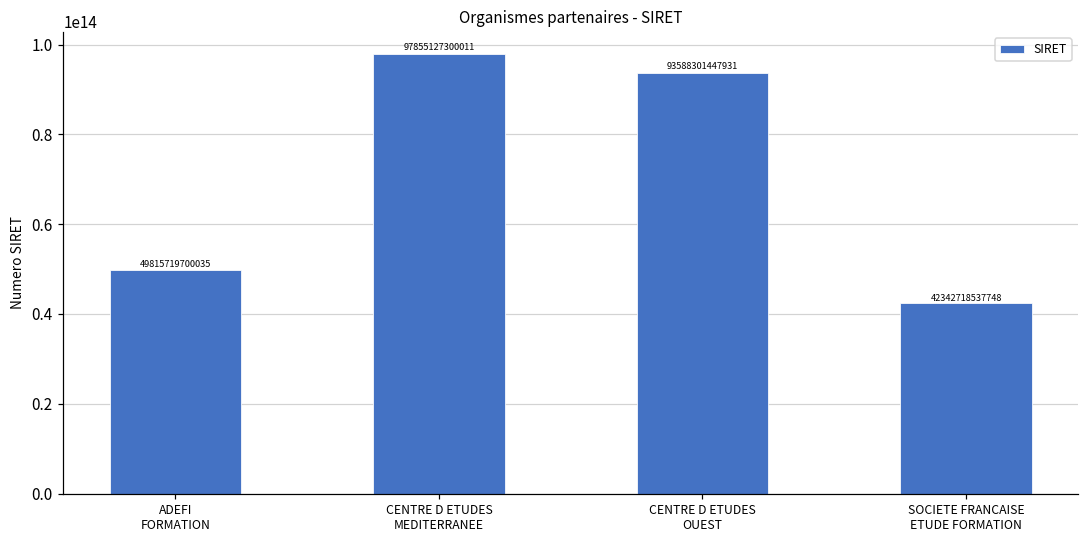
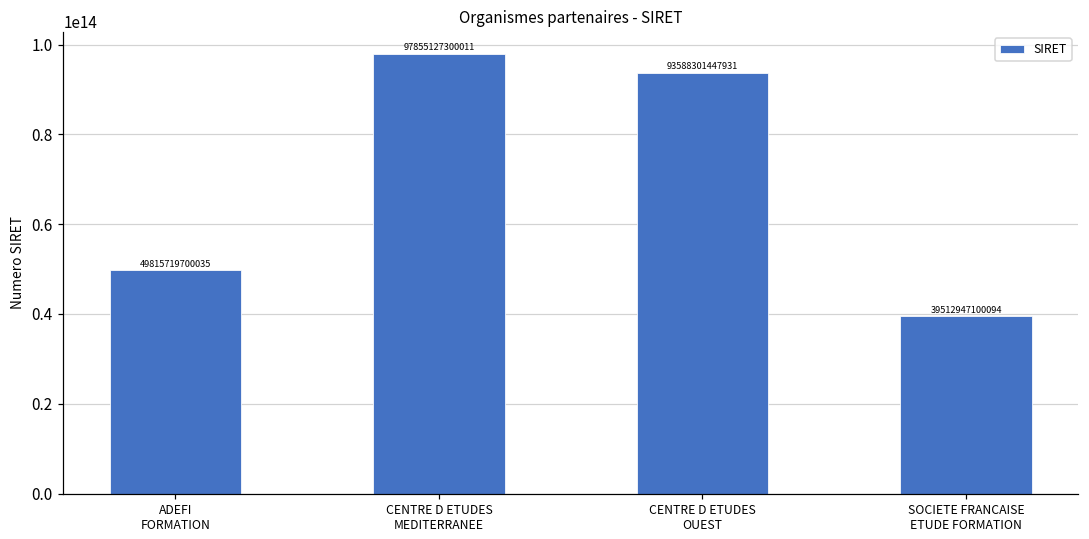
SOCIETE FRANCAISE ETUDE FORMATION: 42342718537748 -> 39512947100094
